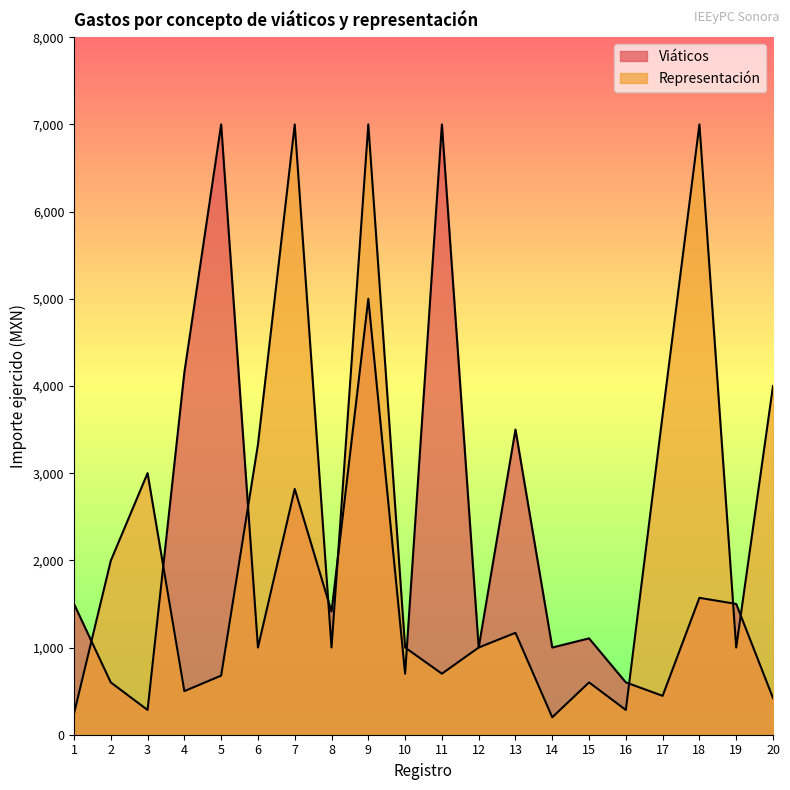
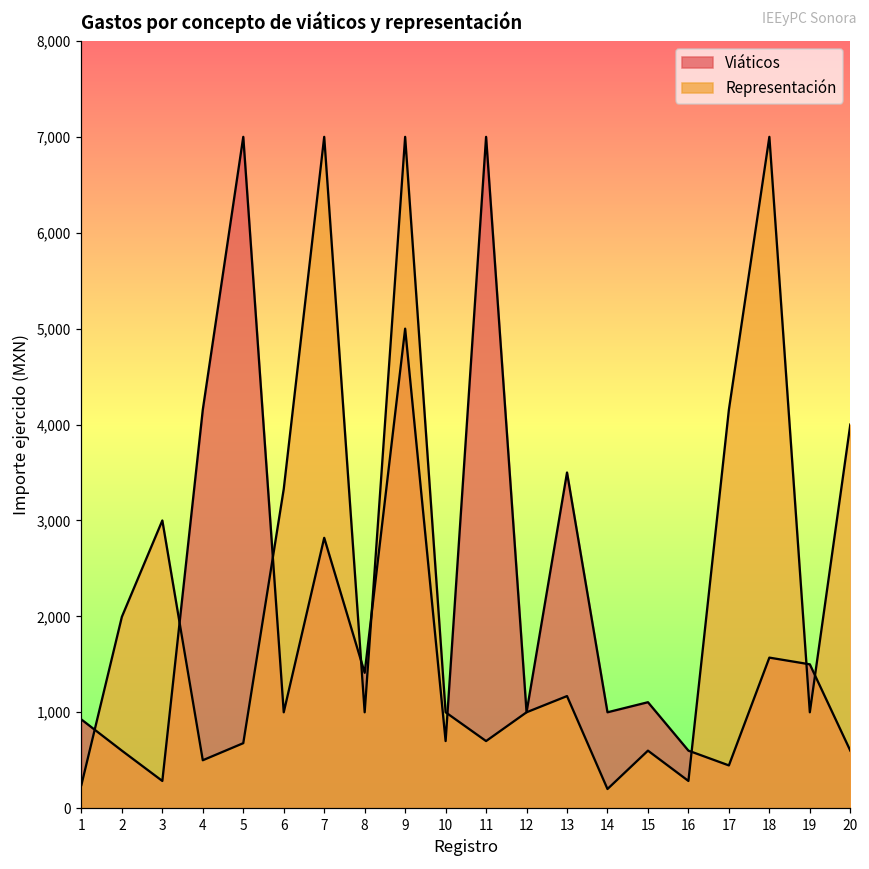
Viáticos, 1: 1,500 -> 900
Representación, 17: 3,700 -> 4,200
Viáticos, 20: 400 -> 600
